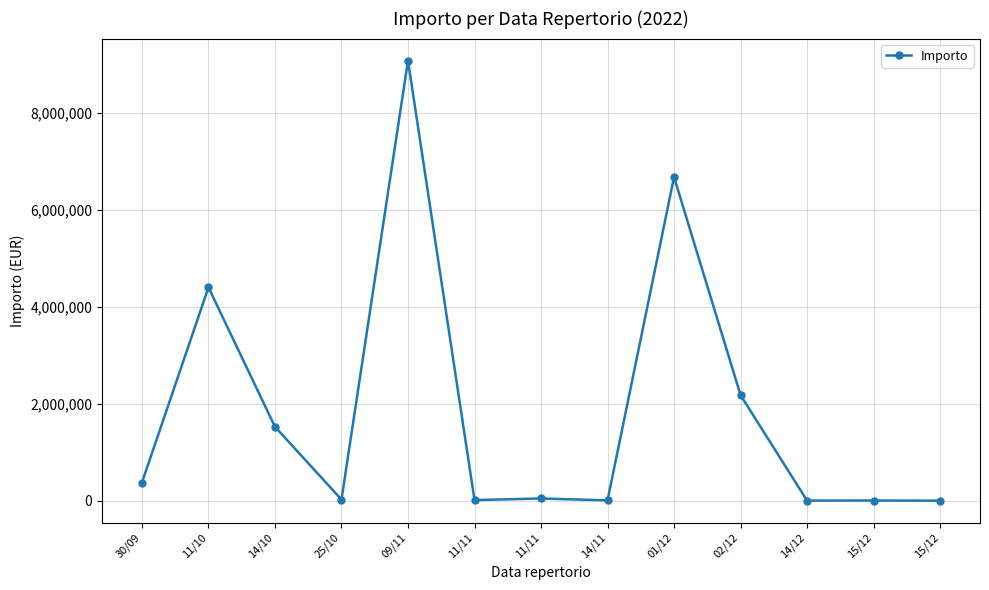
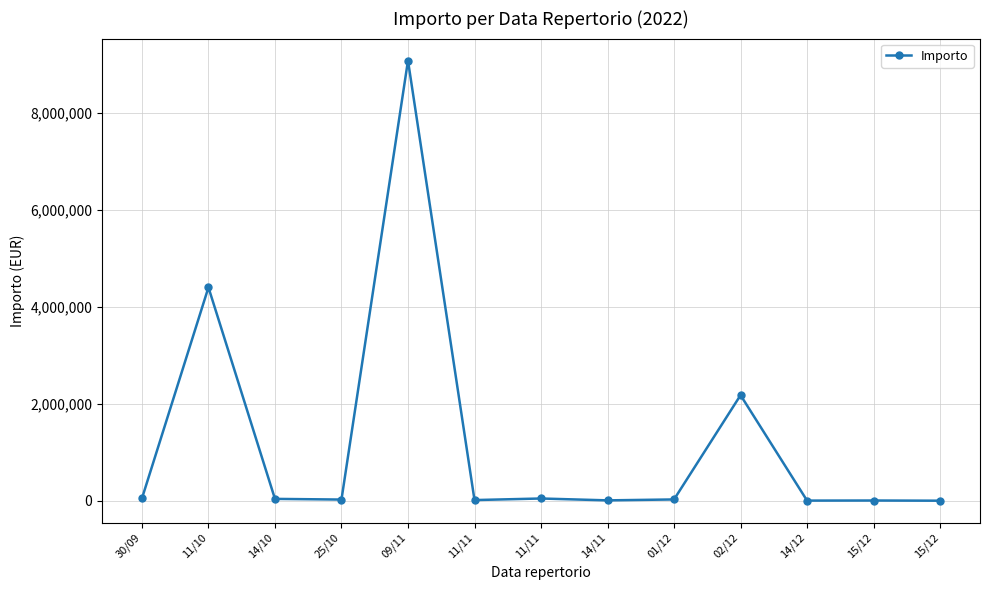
30/09: 400,000 -> 0
14/10: 1,500,000 -> 0
01/12: 6,700,000 -> 0
